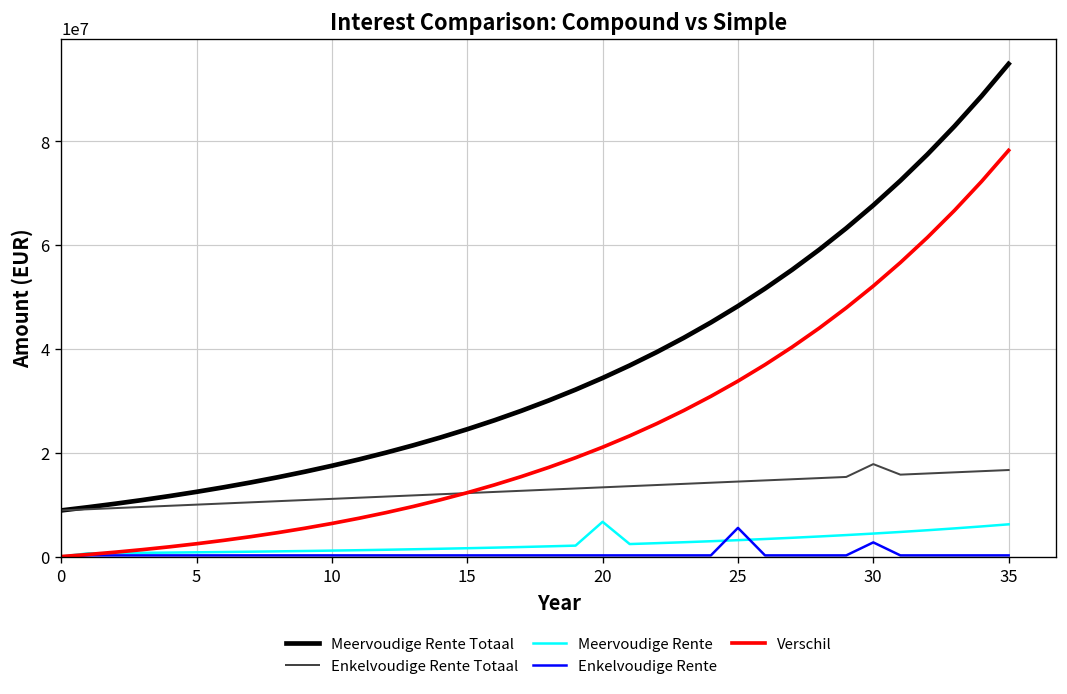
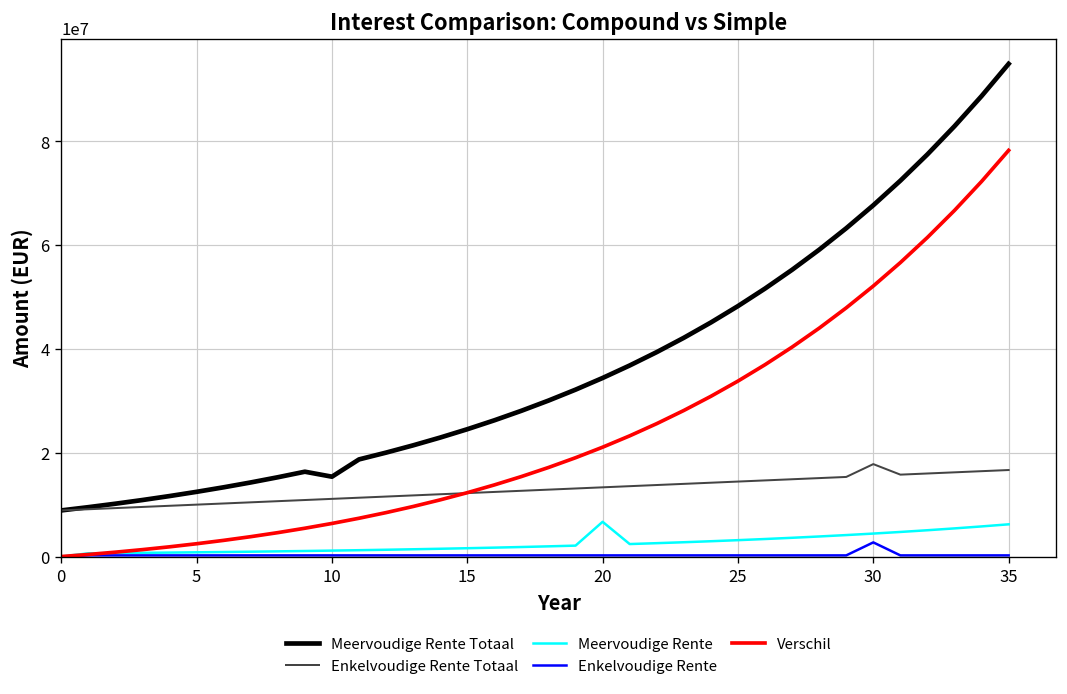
Meervoudige Rente Totaal, 10: 17000000 -> 15000000
Enkelvoudige Rente, 25: 6000000 -> 0
